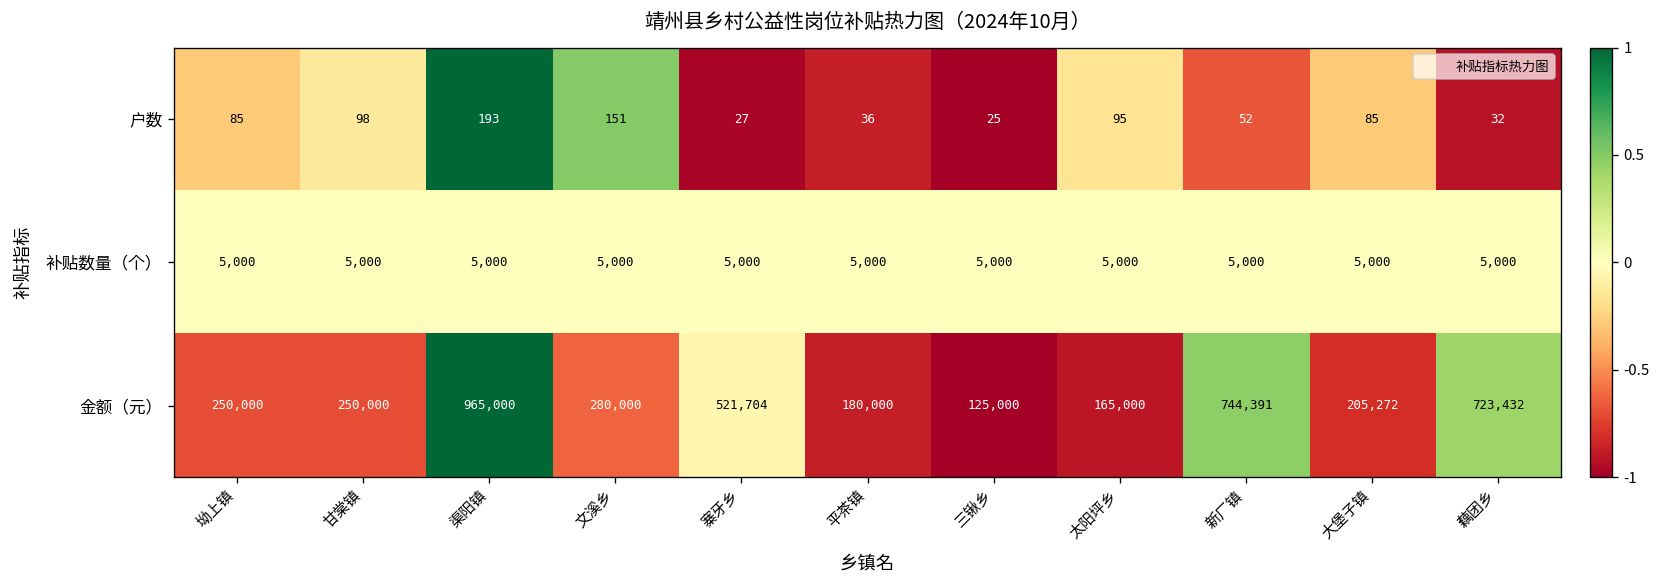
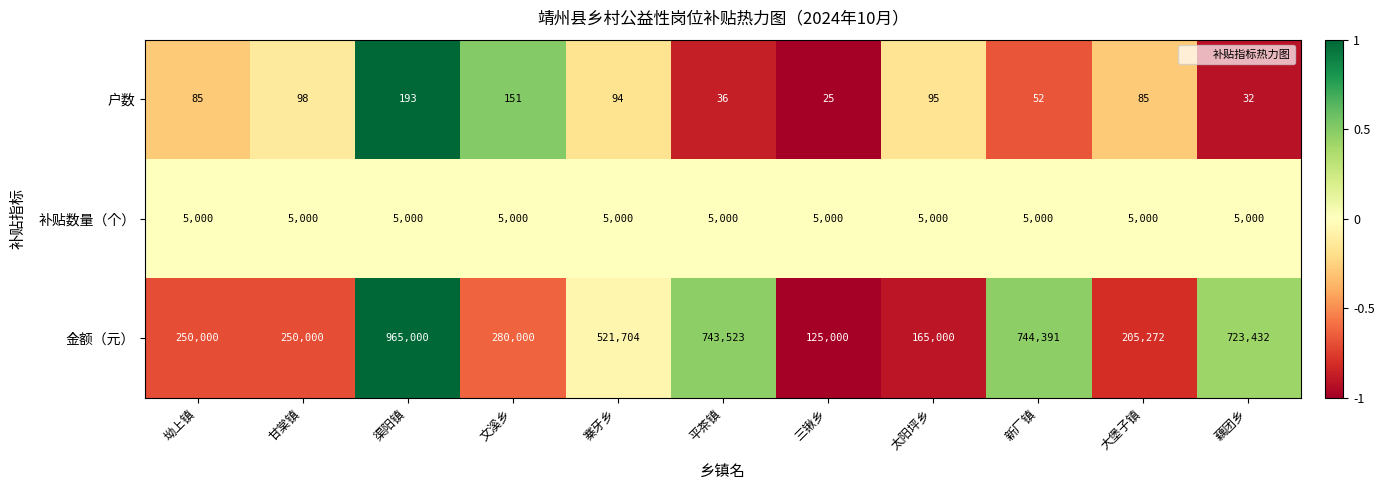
户数, 寨牙乡: 27 -> 94
金额（元）, 平茶镇: 180,000 -> 743,523
